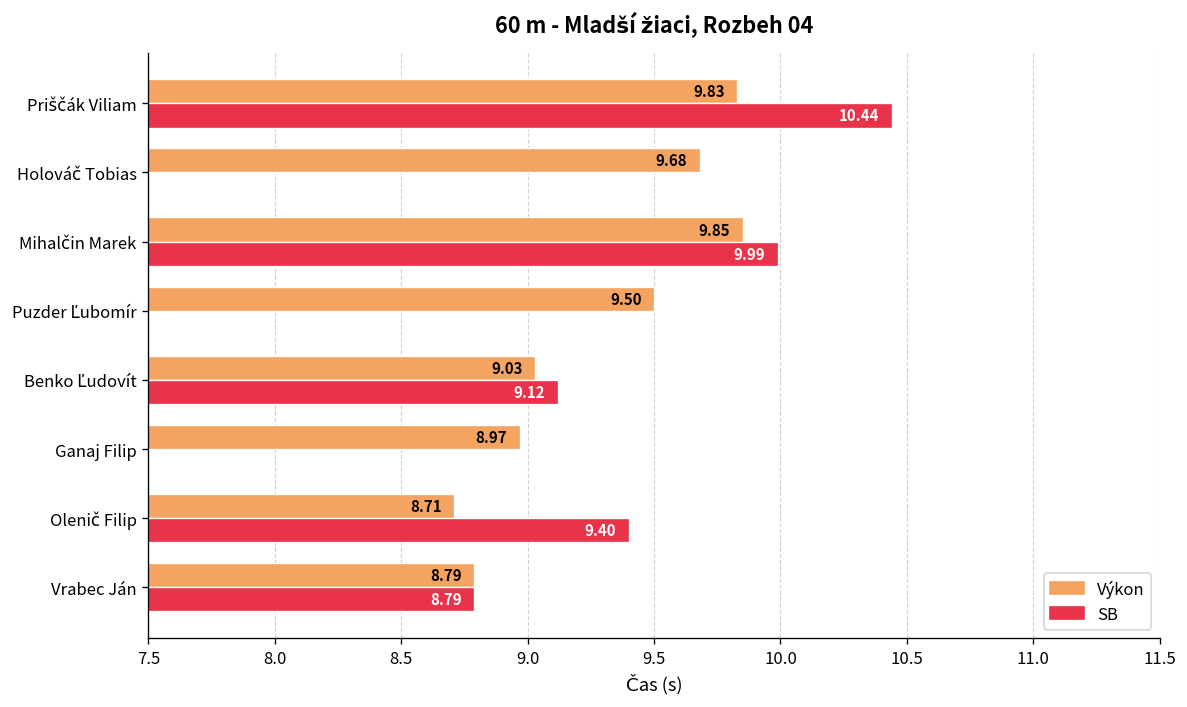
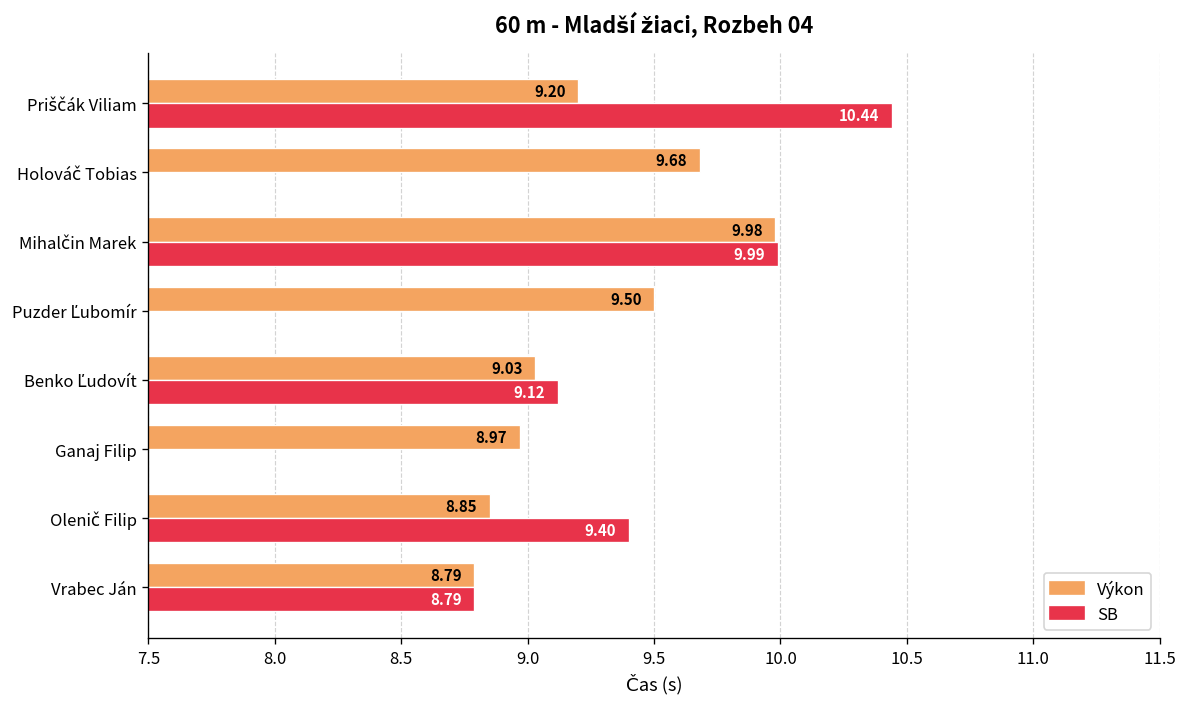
Výkon, Priščák Viliam: 9.83 -> 9.20
Výkon, Mihalčin Marek: 9.85 -> 9.98
Výkon, Olenič Filip: 8.71 -> 8.85
